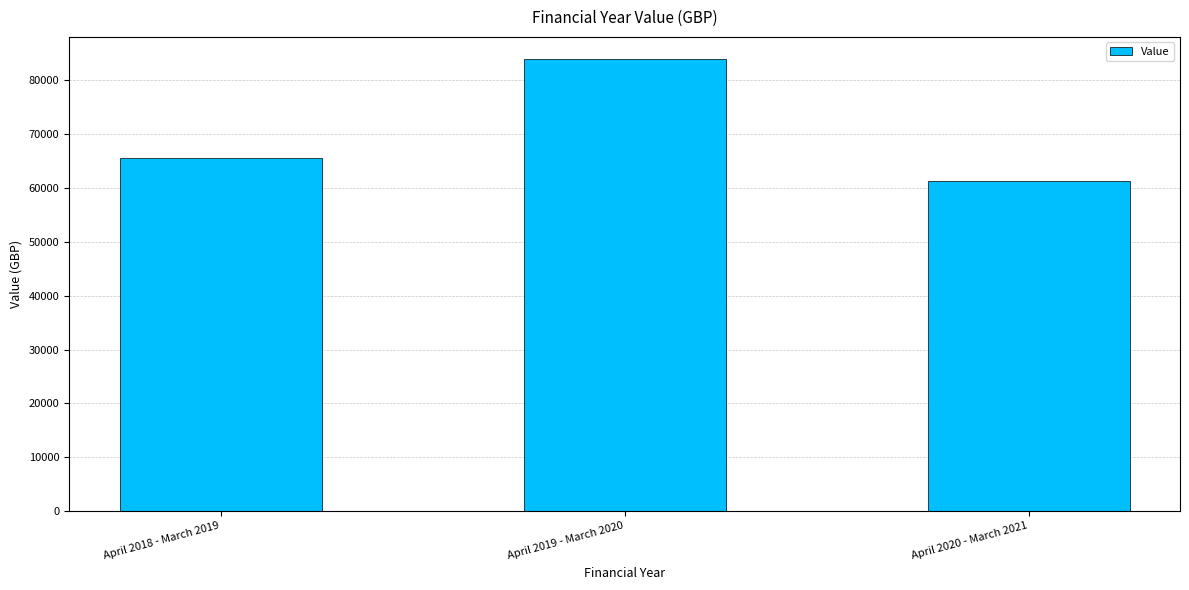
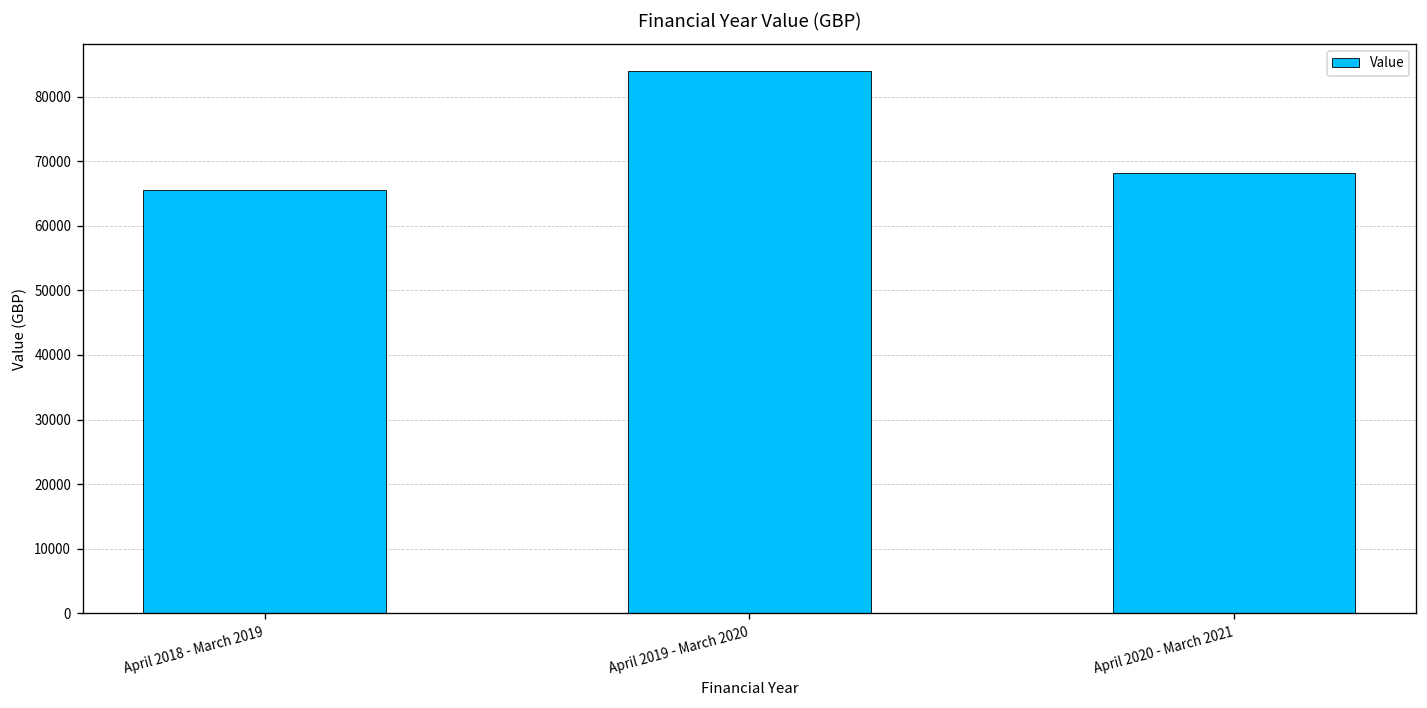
April 2020 - March 2021: 61000 -> 68000
